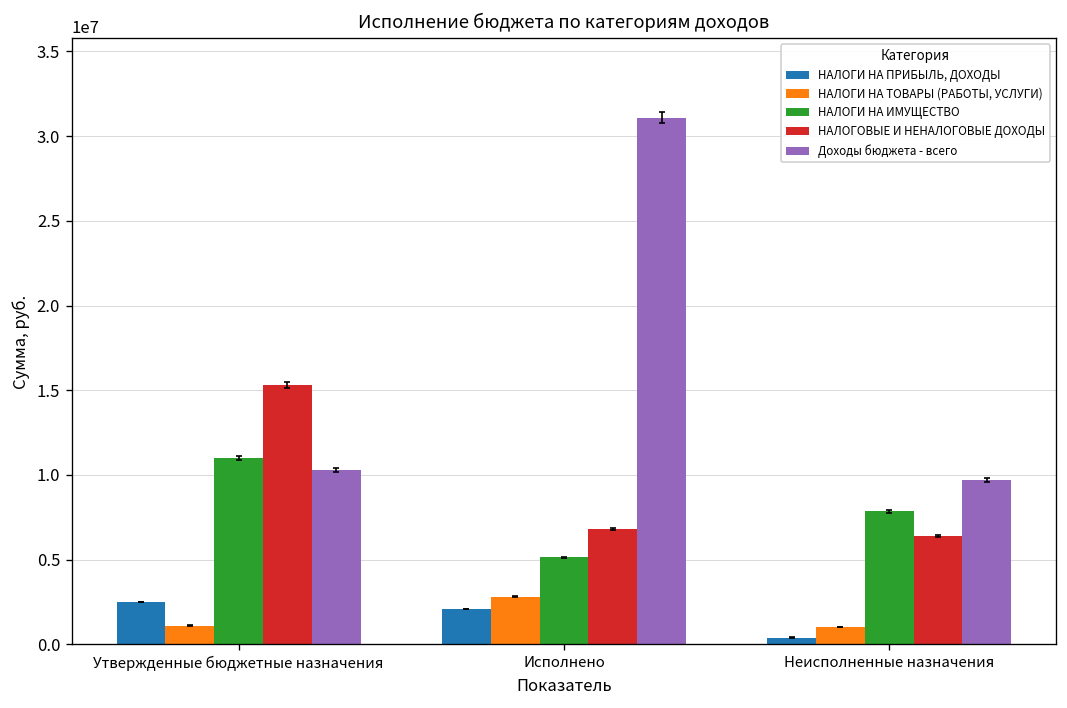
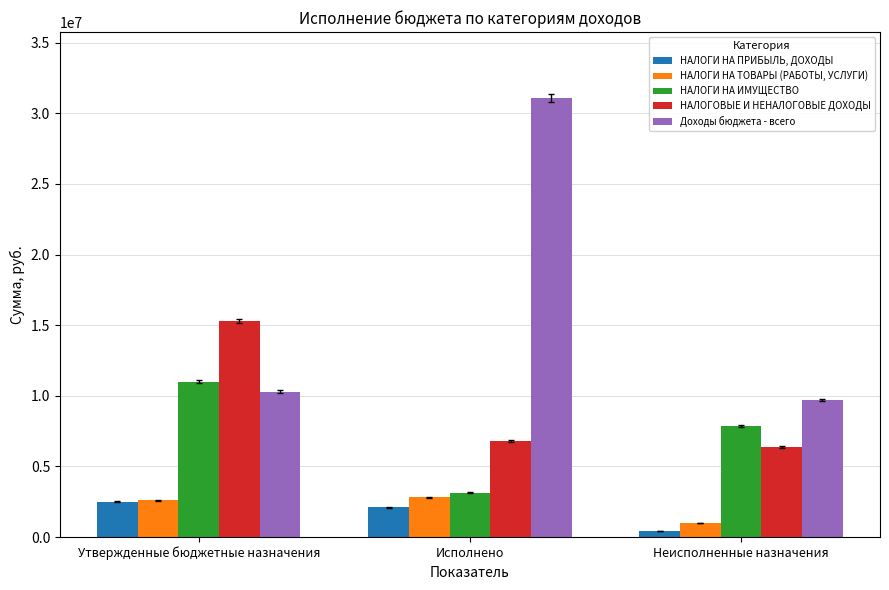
НАЛОГИ НА ТОВАРЫ (РАБОТЫ, УСЛУГИ), Утвержденные бюджетные назначения: 1100000 -> 2600000
НАЛОГИ НА ИМУЩЕСТВО, Исполнено: 5100000 -> 3200000
